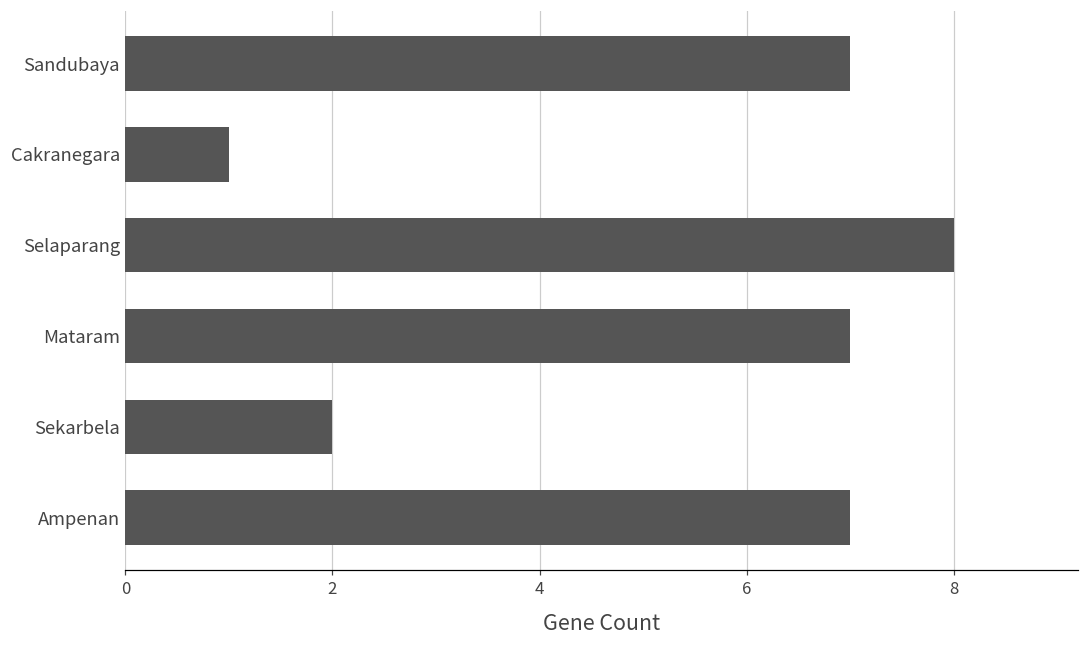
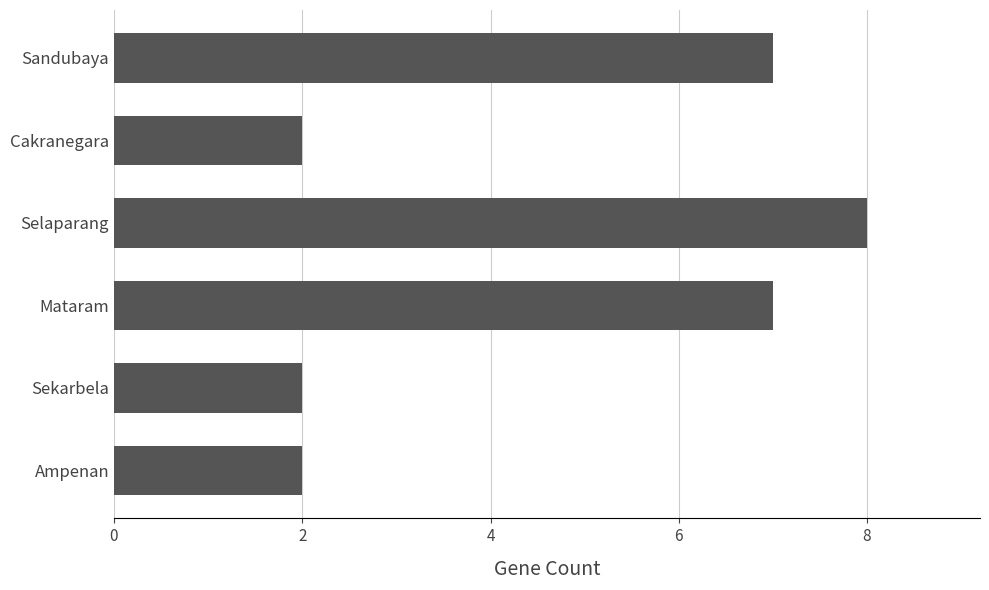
Cakranegara: 1 -> 2
Ampenan: 7 -> 2
